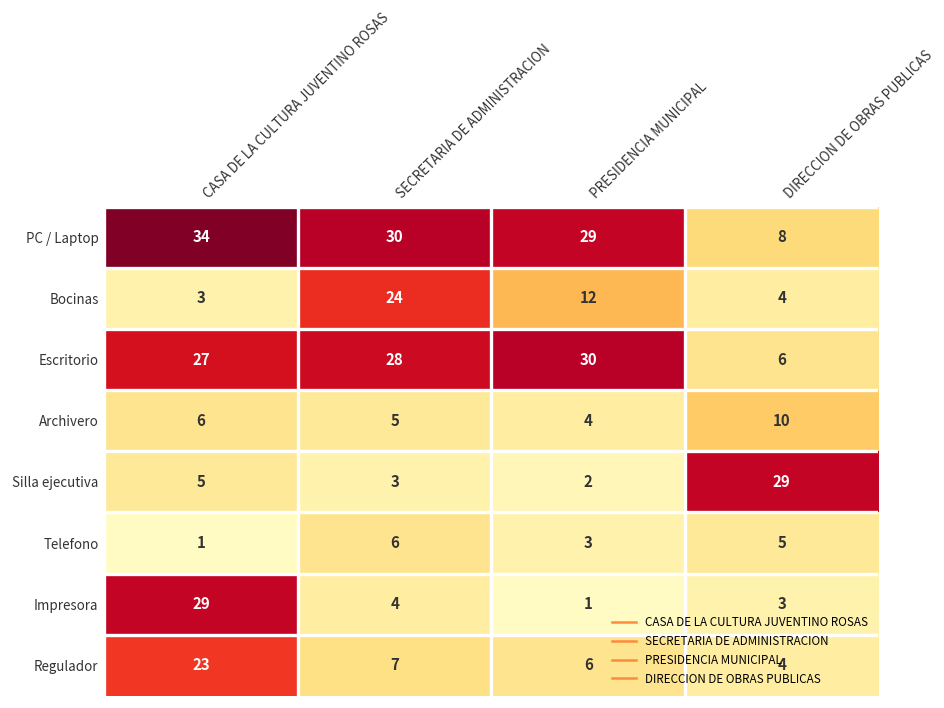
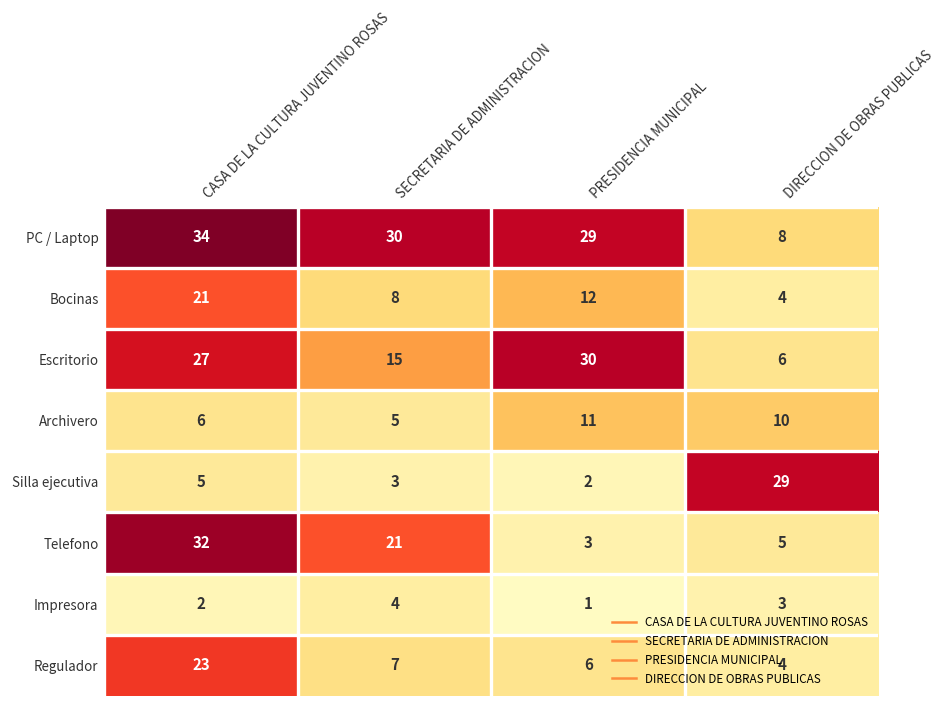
Bocinas, CASA DE LA CULTURA JUVENTINO ROSAS: 3 -> 21
Bocinas, SECRETARIA DE ADMINISTRACION: 24 -> 8
Escritorio, SECRETARIA DE ADMINISTRACION: 28 -> 15
Archivero, PRESIDENCIA MUNICIPAL: 4 -> 11
Telefono, CASA DE LA CULTURA JUVENTINO ROSAS: 1 -> 32
Telefono, SECRETARIA DE ADMINISTRACION: 6 -> 21
Impresora, CASA DE LA CULTURA JUVENTINO ROSAS: 29 -> 2
